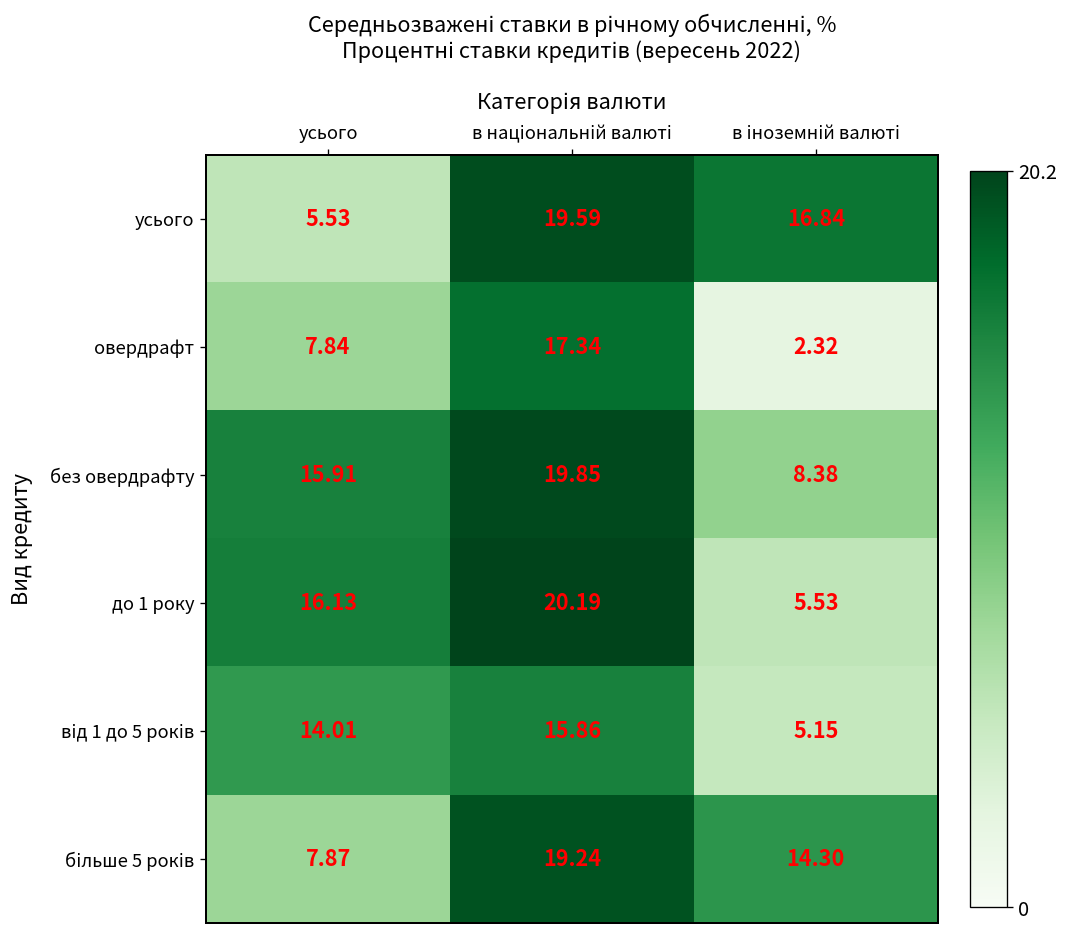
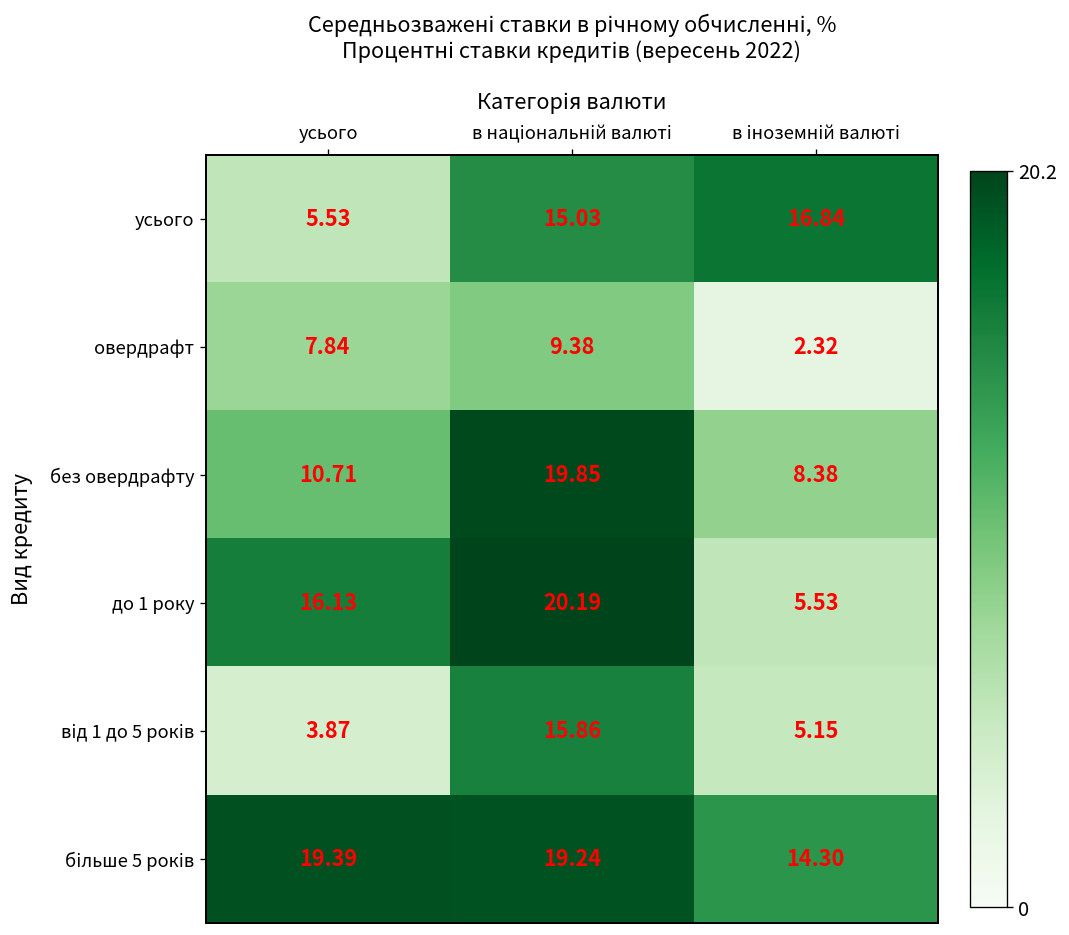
усього, в національній валюті: 19.59 -> 15.03
овердрафт, в національній валюті: 17.34 -> 9.38
без овердрафту, усього: 15.91 -> 10.71
від 1 до 5 років, усього: 14.01 -> 3.87
більше 5 років, усього: 7.87 -> 19.39
